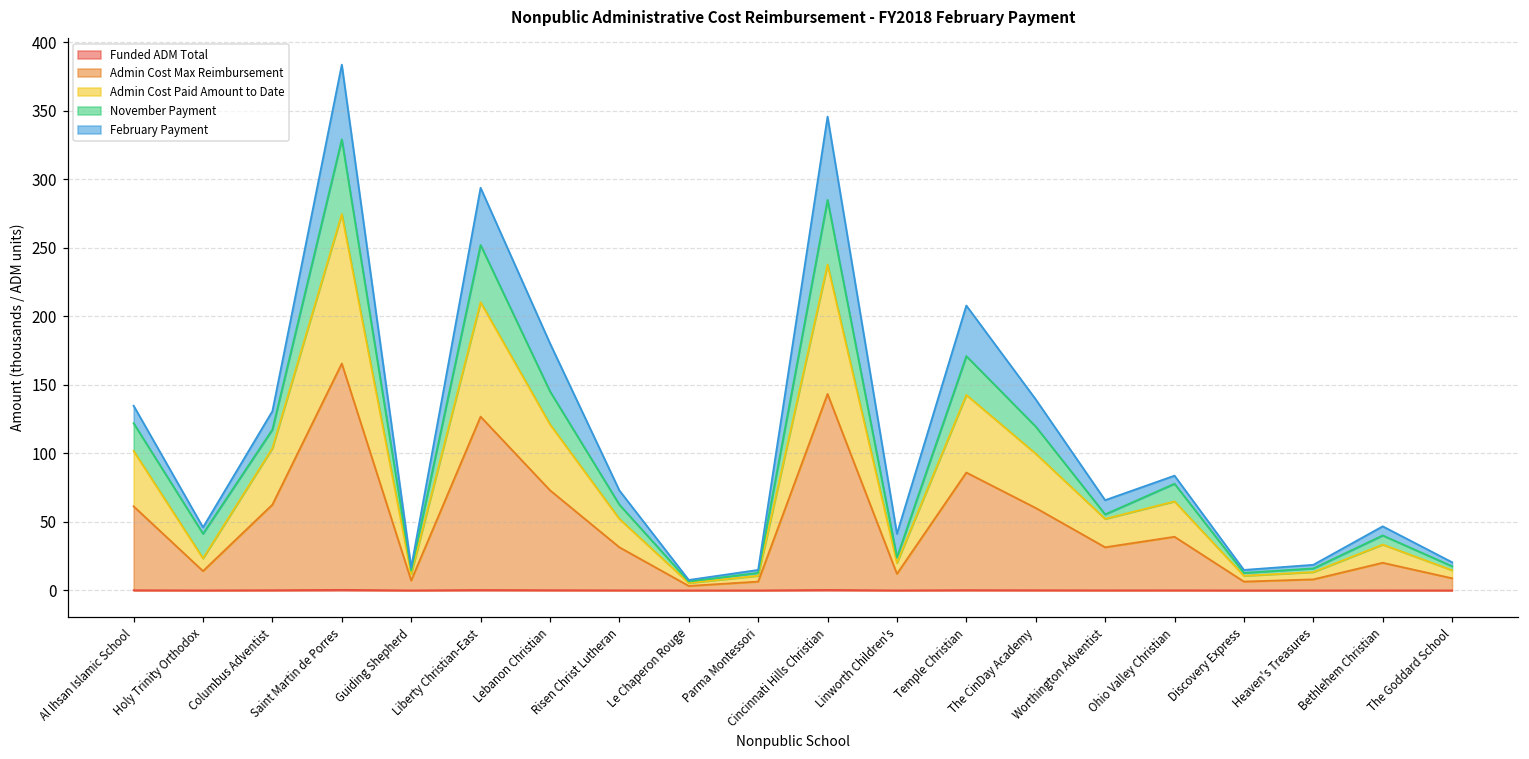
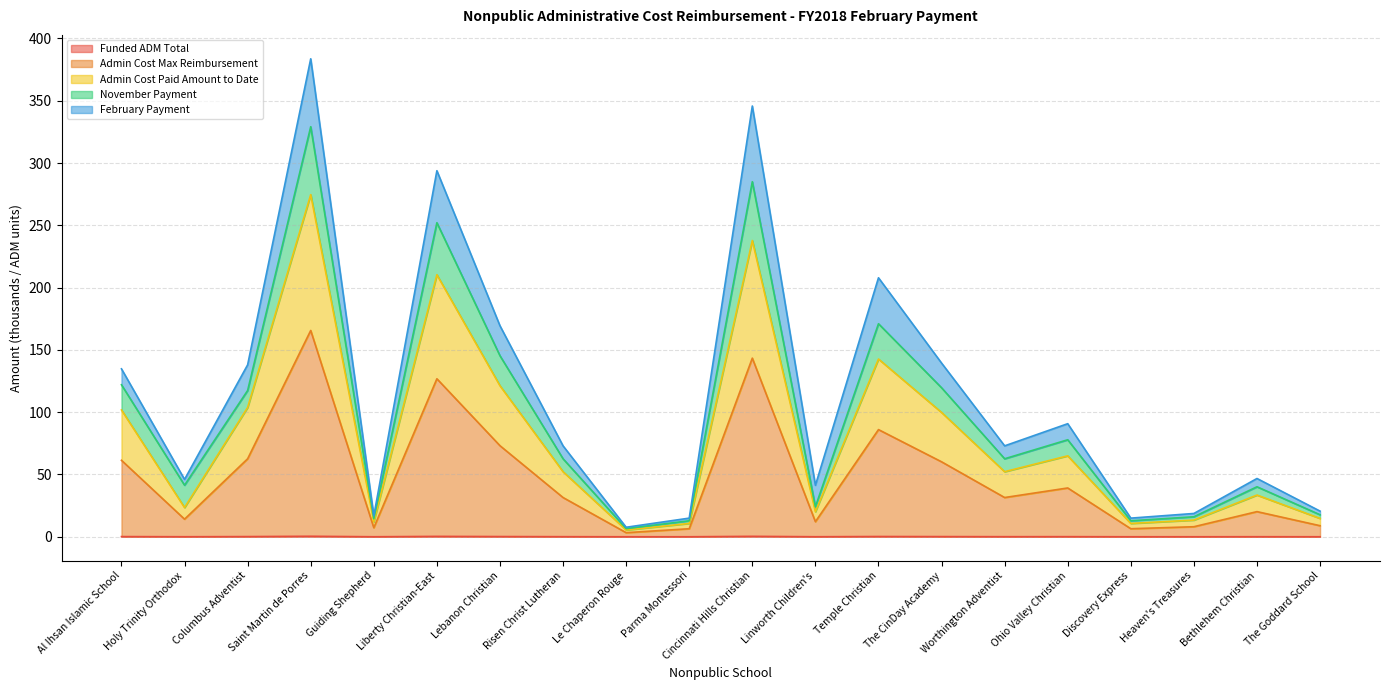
February Payment, Columbus Adventist: 13 -> 21
February Payment, Lebanon Christian: 35 -> 24
November Payment, Worthington Adventist: 3 -> 10
February Payment, Ohio Valley Christian: 6 -> 13
